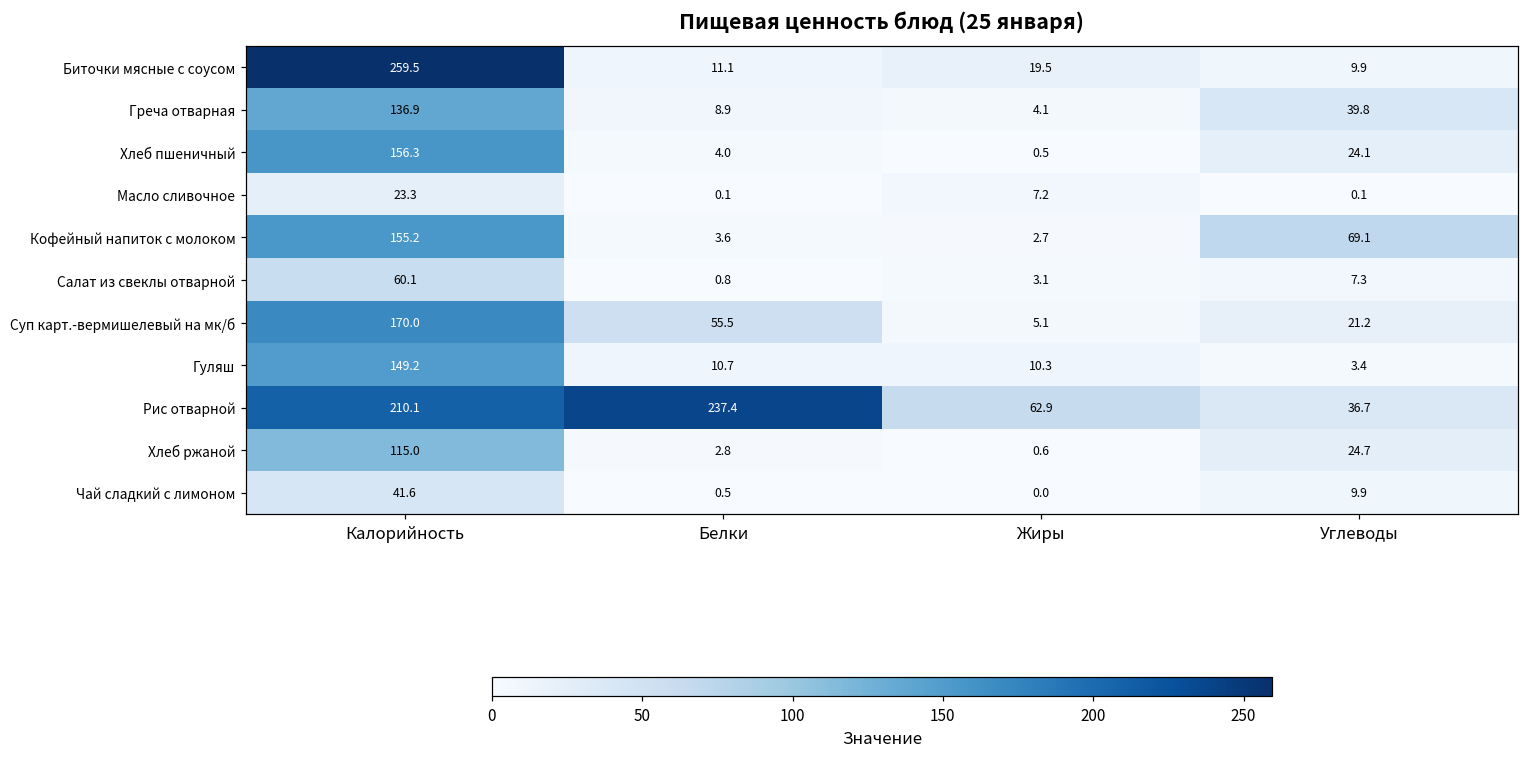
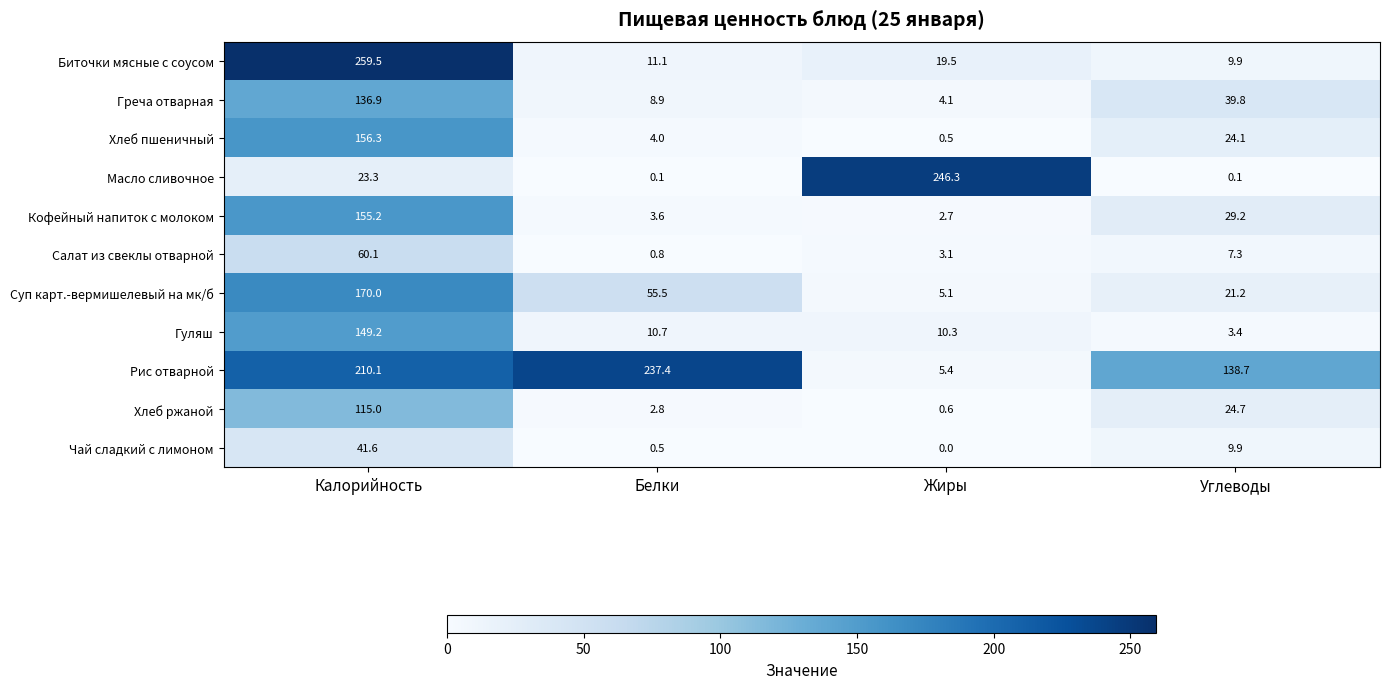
Масло сливочное, Жиры: 7.2 -> 246.3
Кофейный напиток с молоком, Углеводы: 69.1 -> 29.2
Рис отварной, Жиры: 62.9 -> 5.4
Рис отварной, Углеводы: 36.7 -> 138.7
